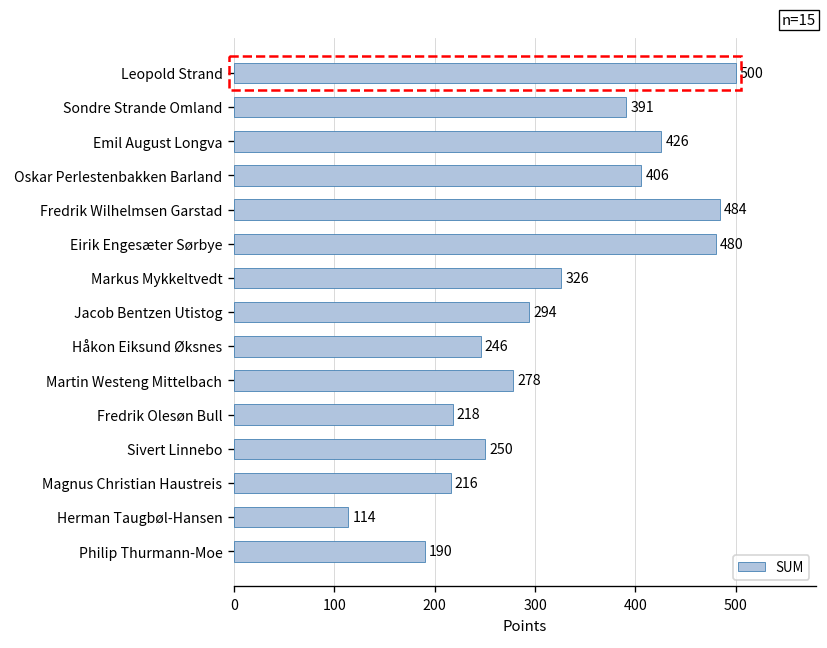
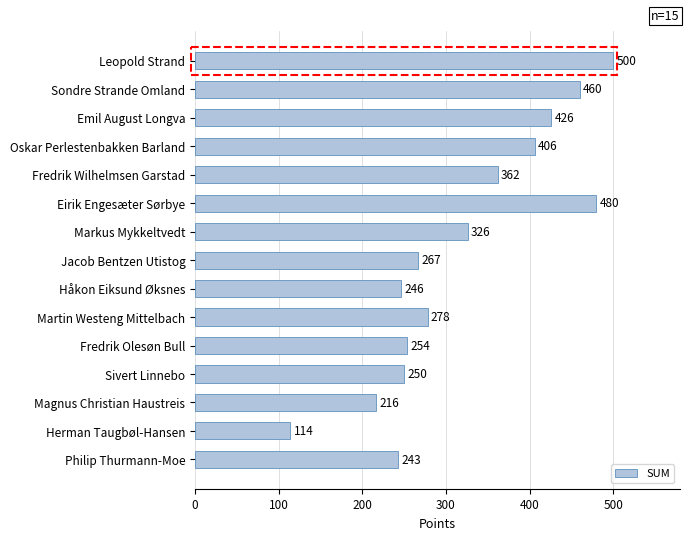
Sondre Strande Omland: 391 -> 460
Fredrik Wilhelmsen Garstad: 484 -> 362
Jacob Bentzen Utistog: 294 -> 267
Fredrik Olesøn Bull: 218 -> 254
Philip Thurmann-Moe: 190 -> 243
